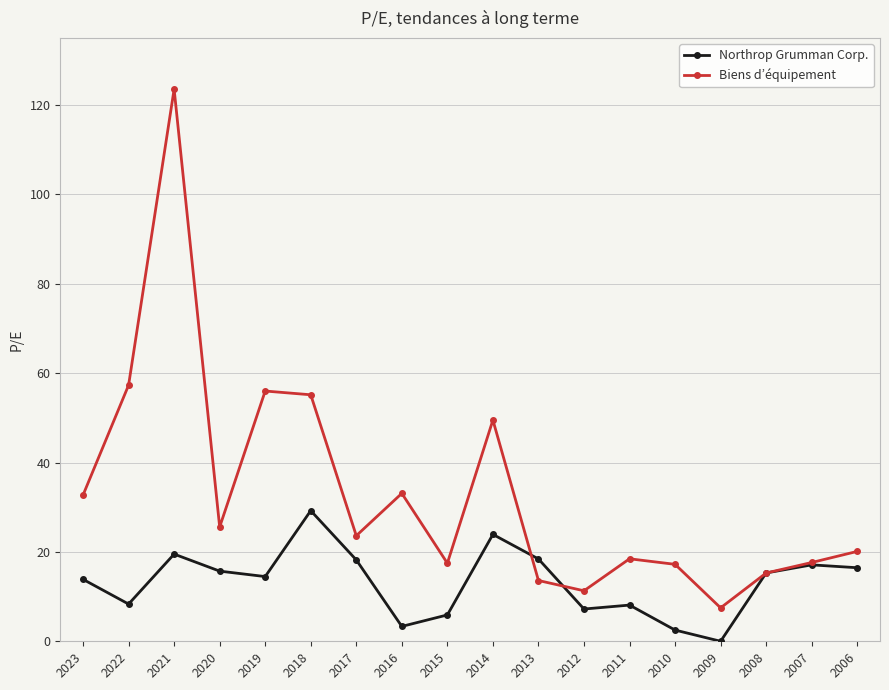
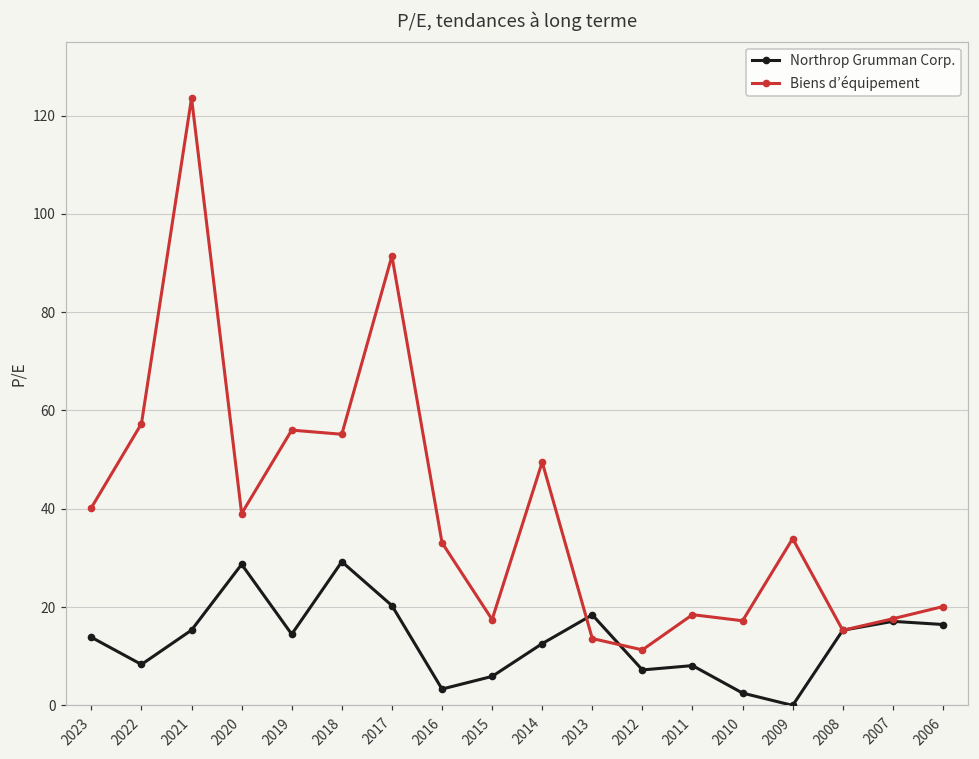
Biens d’équipement, 2023: 33 -> 40
Northrop Grumman Corp., 2021: 20 -> 15
Northrop Grumman Corp., 2020: 16 -> 29
Biens d’équipement, 2020: 26 -> 39
Northrop Grumman Corp., 2017: 18 -> 20
Biens d’équipement, 2017: 24 -> 91
Northrop Grumman Corp., 2014: 24 -> 13
Biens d’équipement, 2009: 7 -> 34
